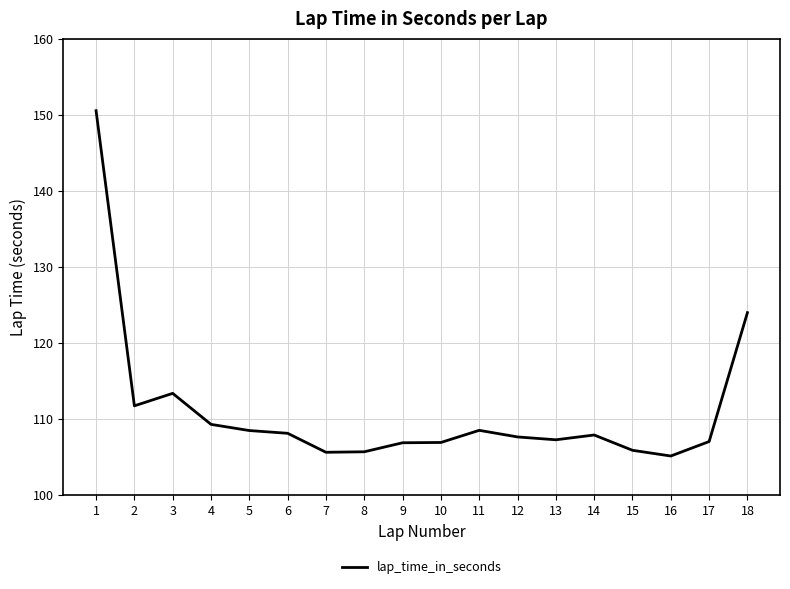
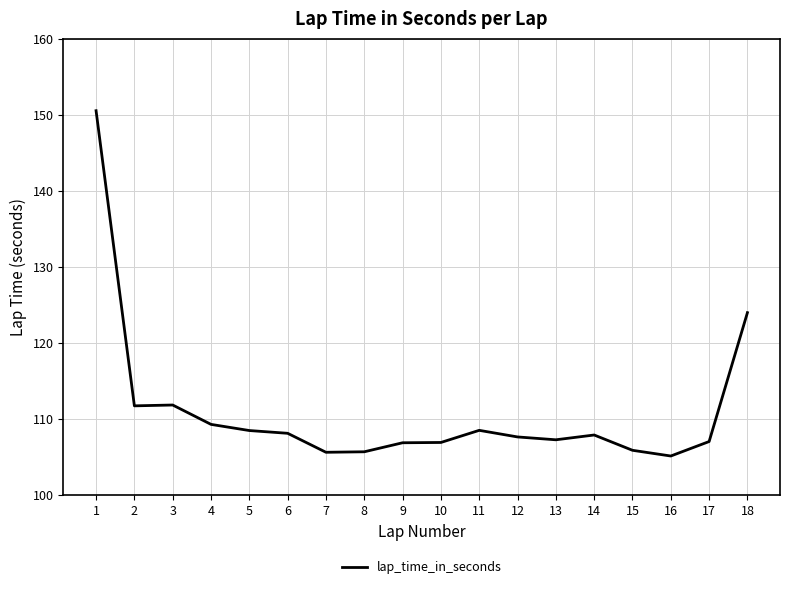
3: 113 -> 112
